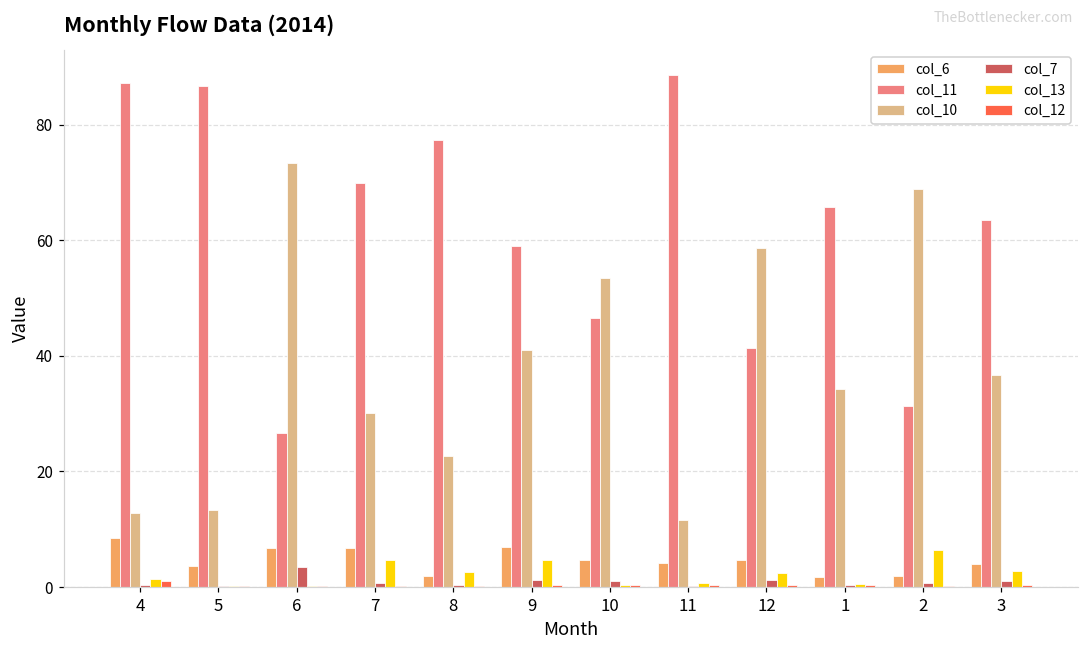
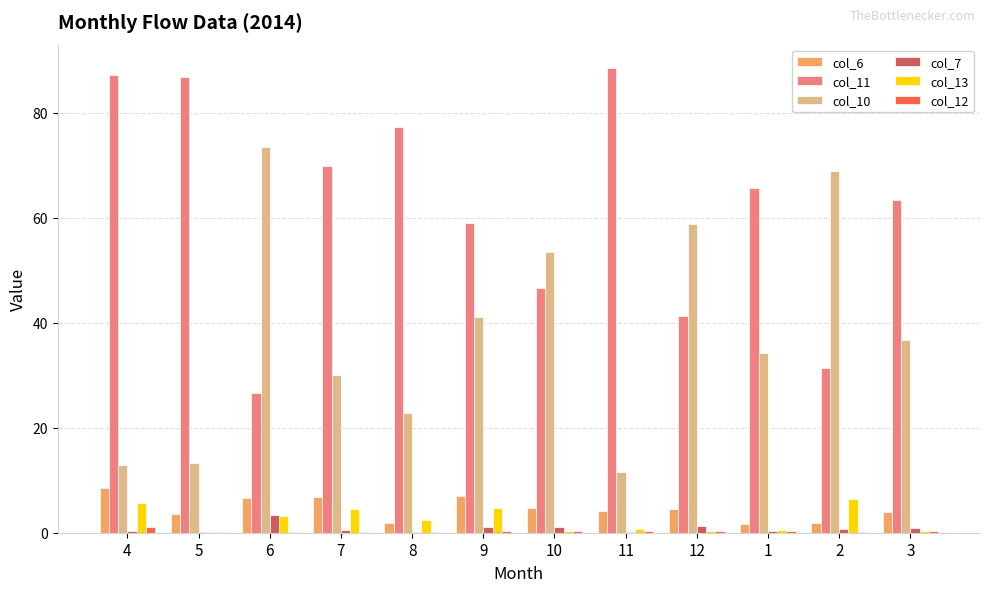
col_13, 4: 1 -> 6
col_13, 6: 0 -> 3
col_13, 12: 2 -> 0
col_13, 3: 3 -> 0
